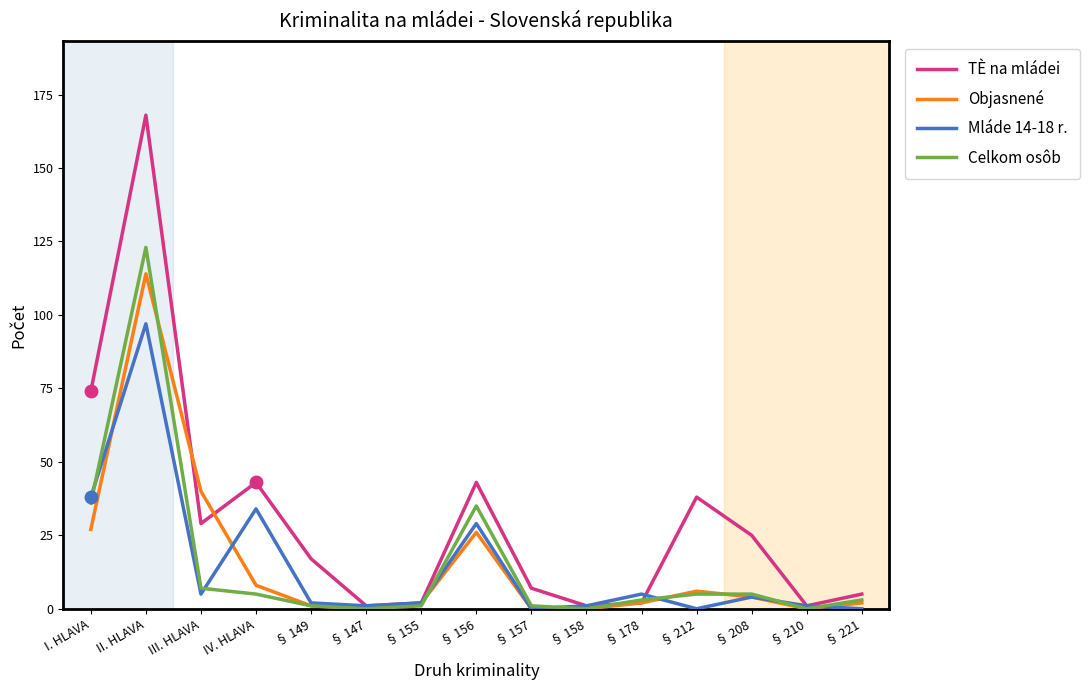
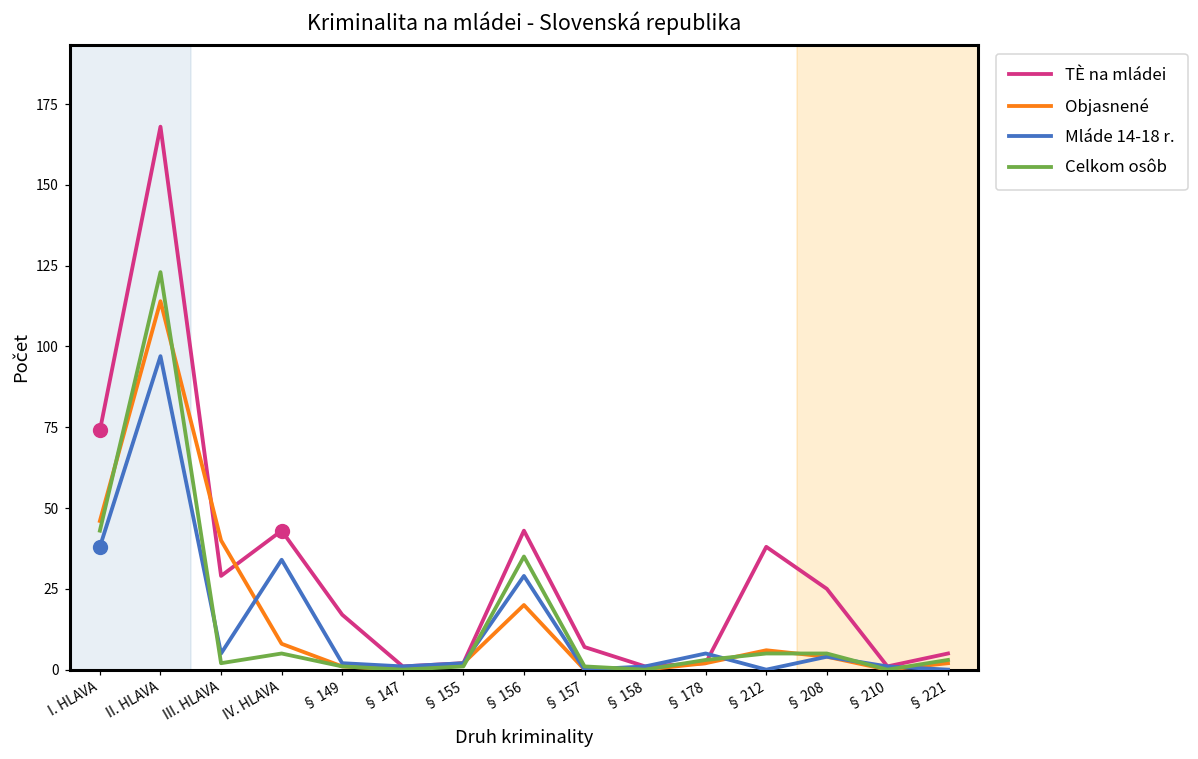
Objasnené, I. HLAVA: 27 -> 46
Celkom osôb, I. HLAVA: 36 -> 43
Celkom osôb, III. HLAVA: 7 -> 2
Objasnené, § 156: 26 -> 20
